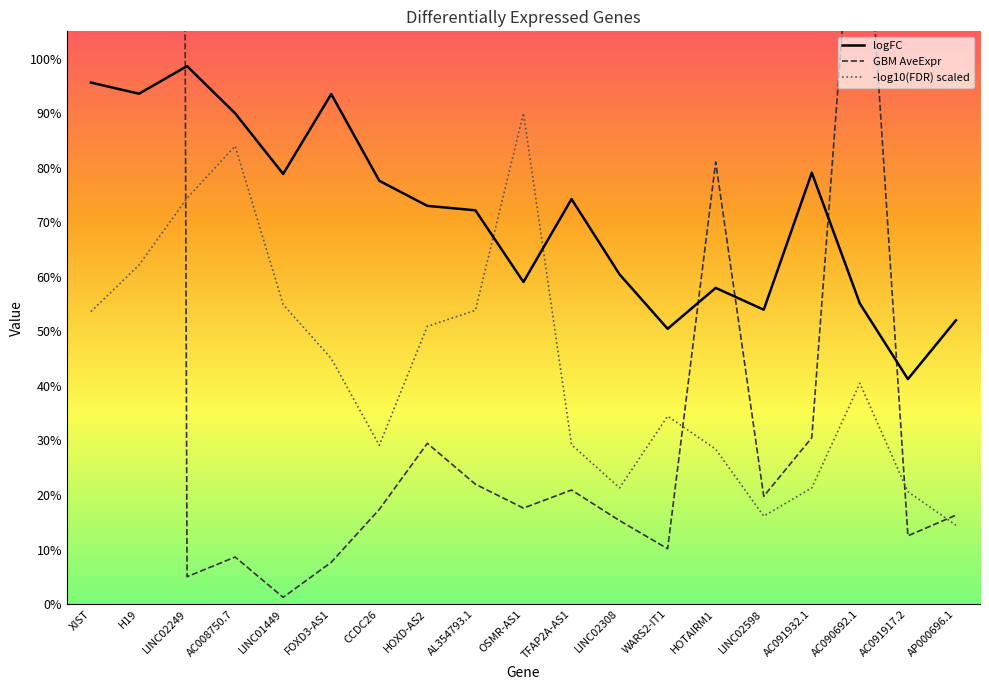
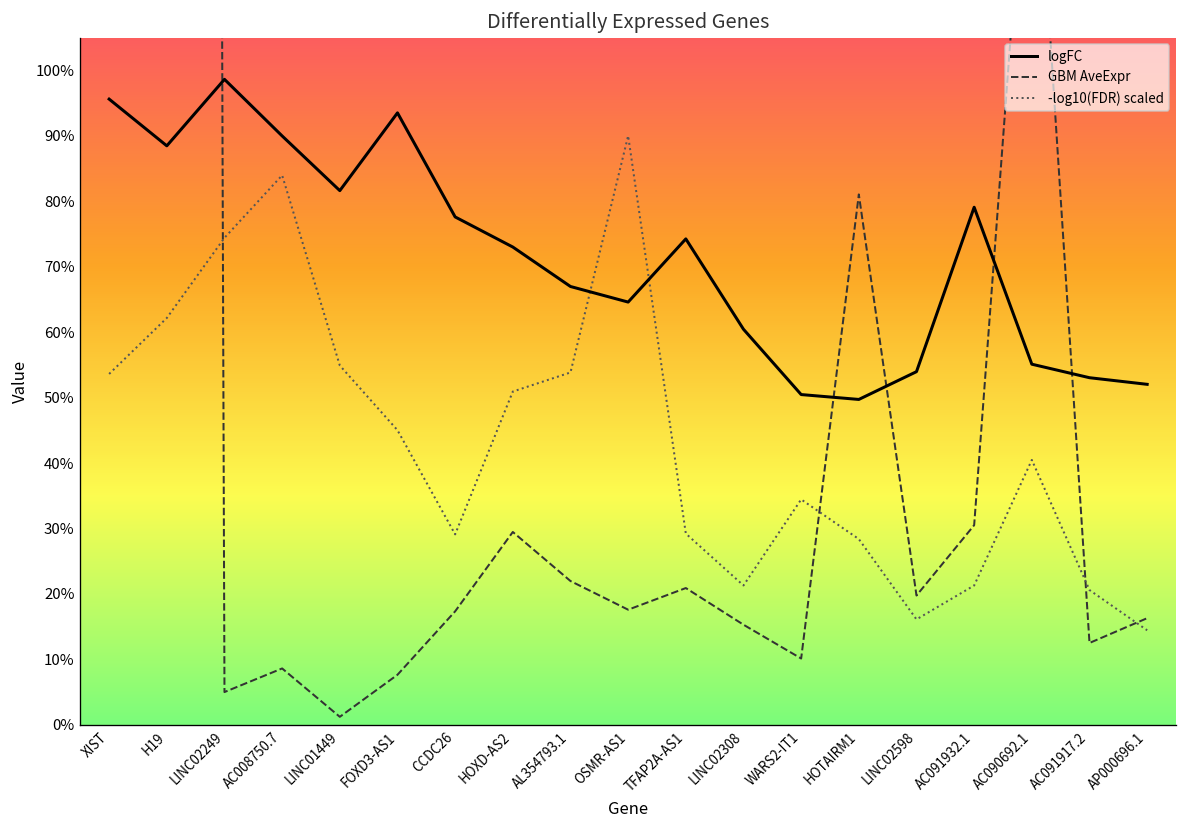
logFC, H19: 94% -> 88%
logFC, LINC01449: 79% -> 82%
logFC, AL354793.1: 72% -> 67%
logFC, OSMR-AS1: 59% -> 65%
logFC, HOTAIRM1: 58% -> 50%
logFC, AC091917.2: 41% -> 53%
